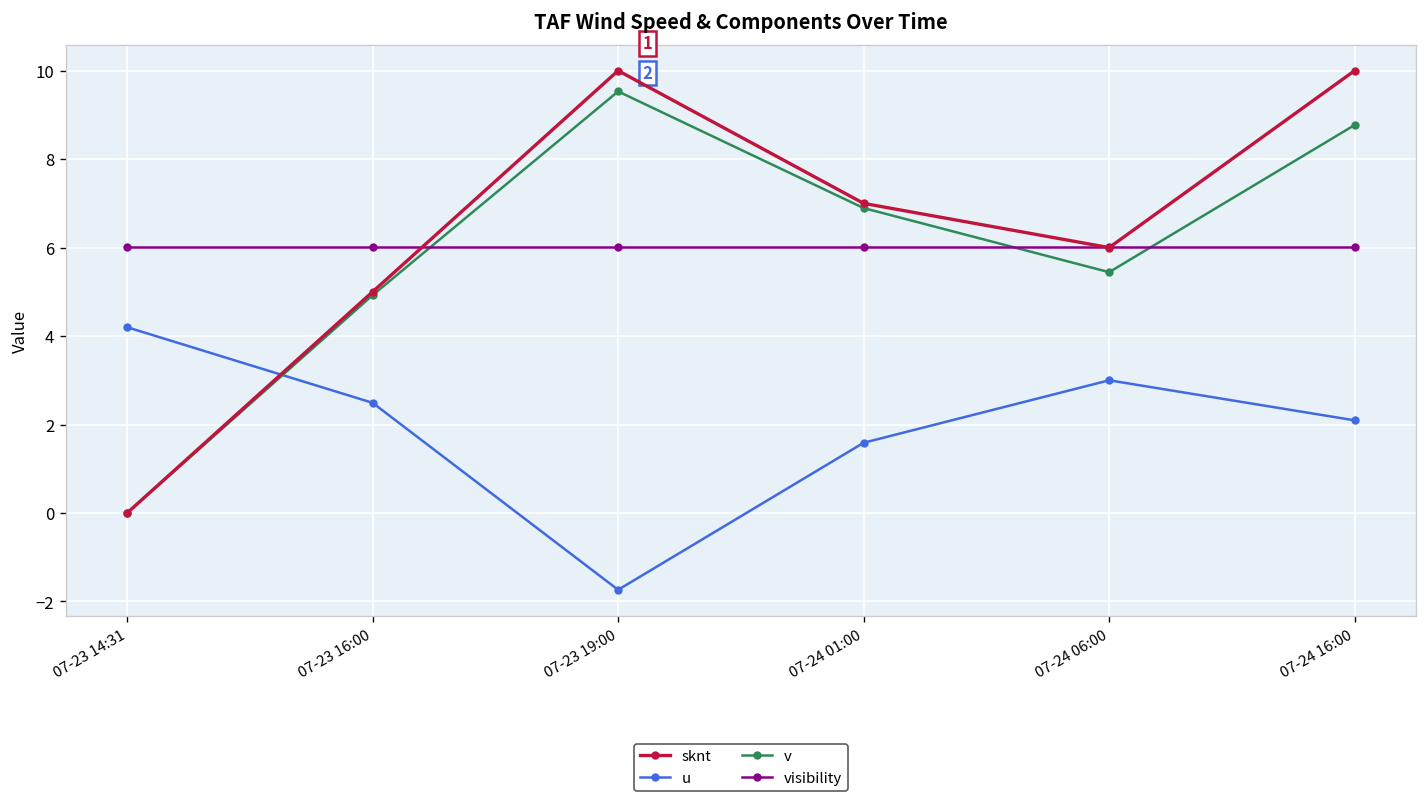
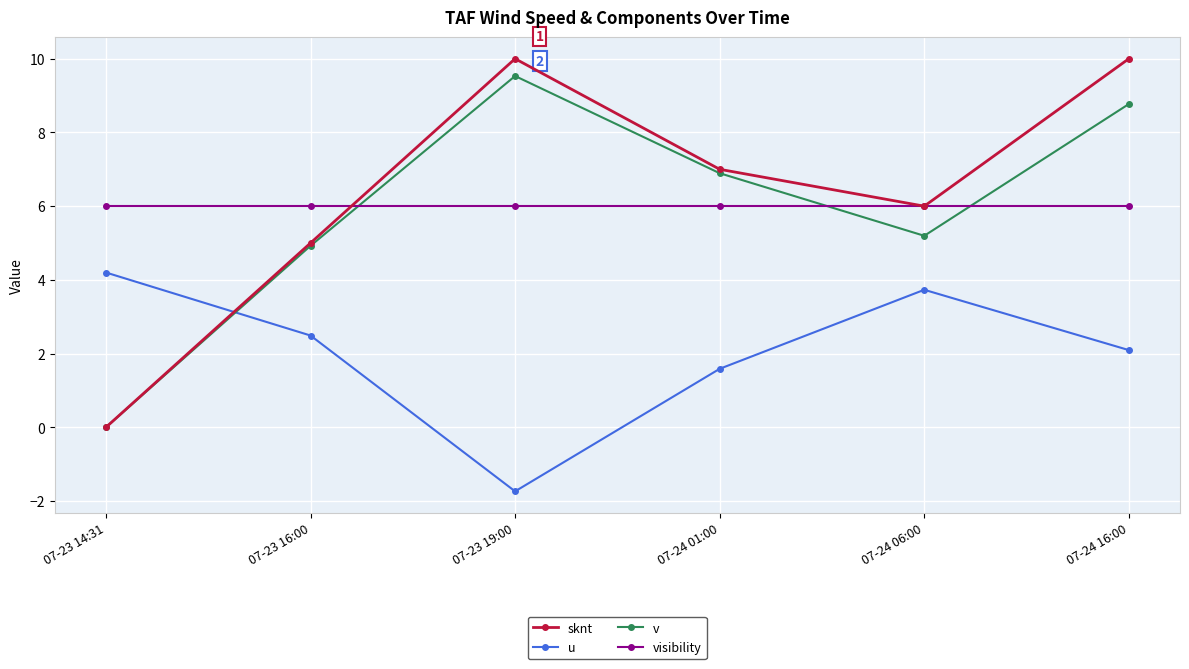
u, 07-24 06:00: 3.0 -> 3.7
v, 07-24 06:00: 5.4 -> 5.2
